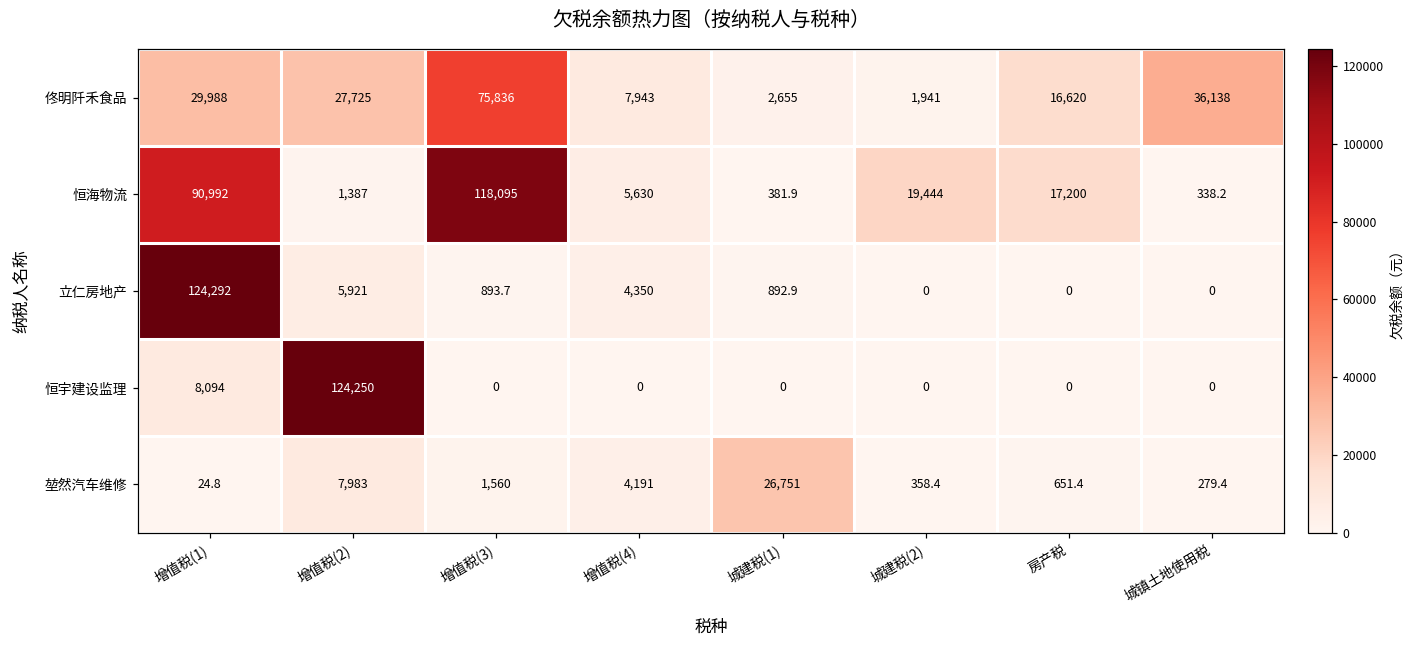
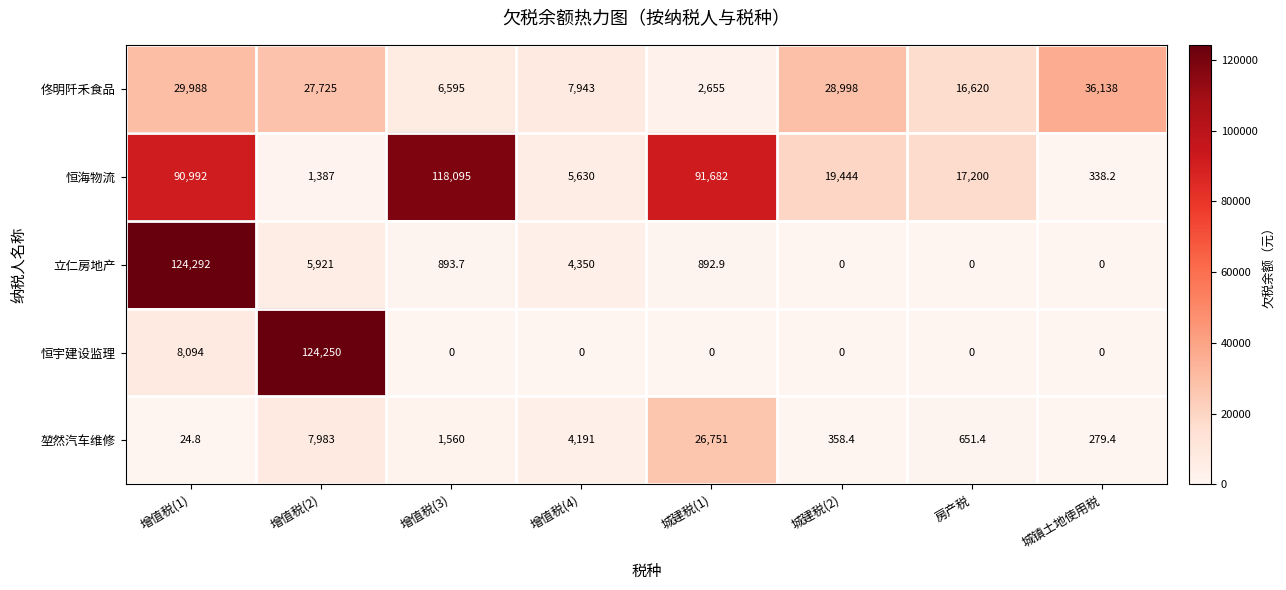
佟明阡禾食品, 增值税(3): 75,836 -> 6,595
佟明阡禾食品, 城建税(2): 1,941 -> 28,998
恒海物流, 城建税(1): 381.9 -> 91,682
